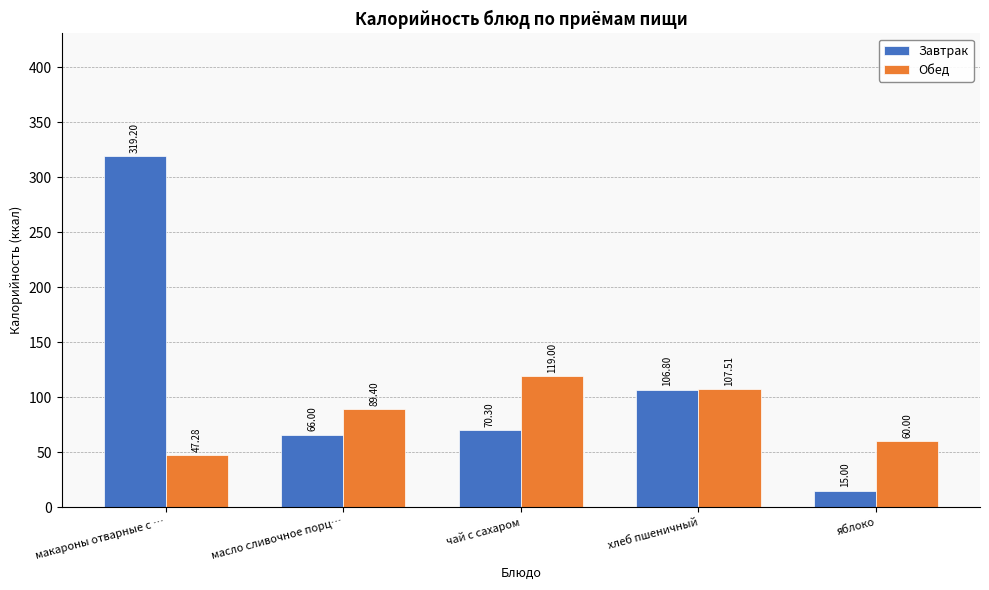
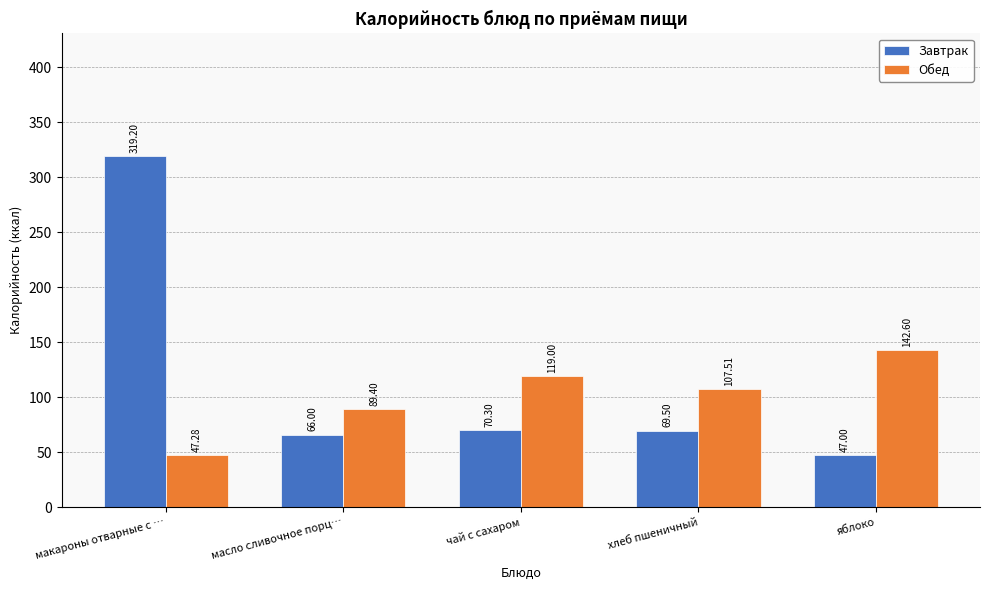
Завтрак, хлеб пшеничный: 106.80 -> 69.50
Завтрак, яблоко: 15.00 -> 47.00
Обед, яблоко: 60.00 -> 142.60
